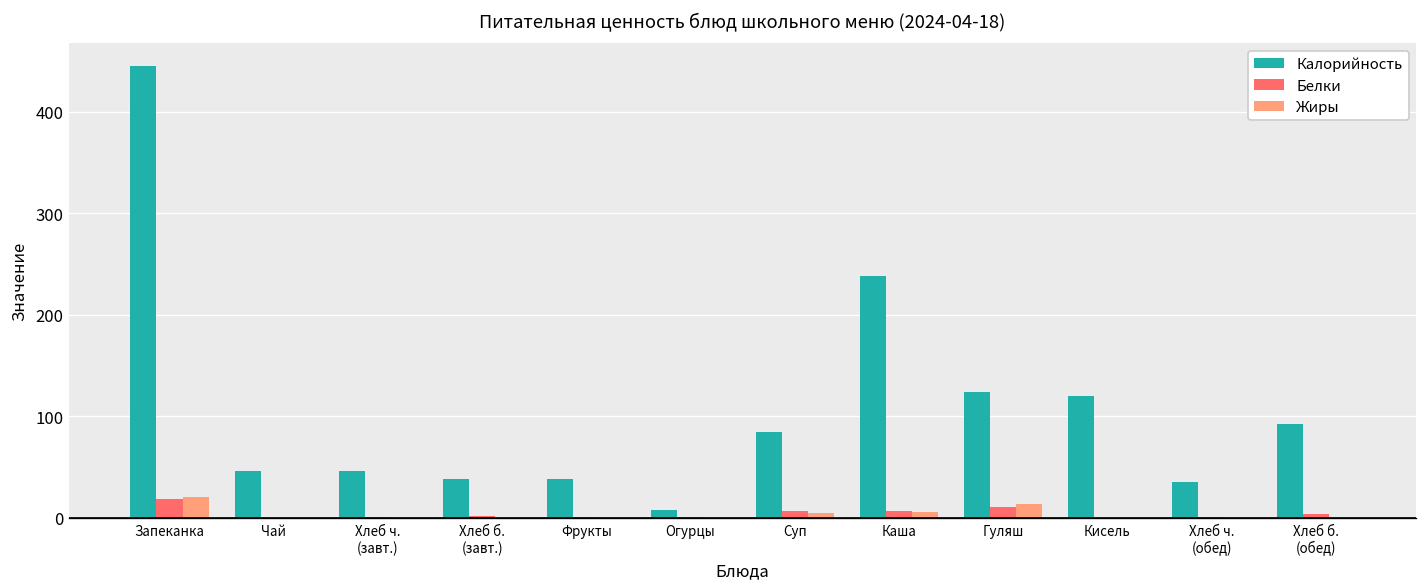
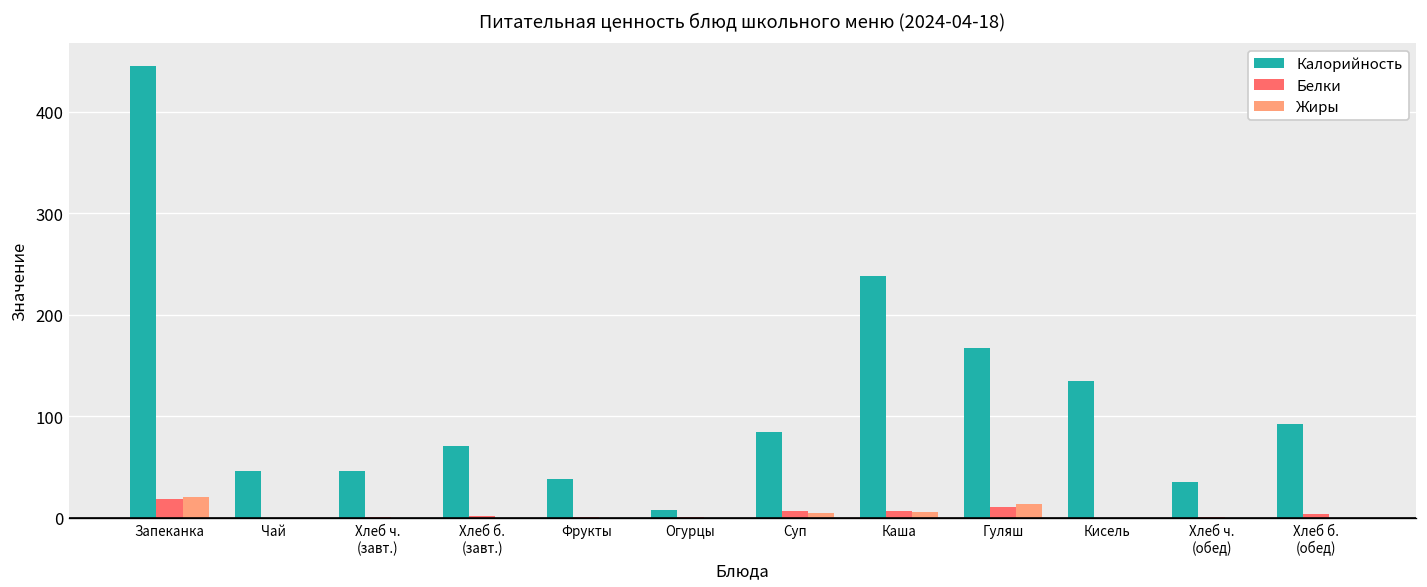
Калорийность, Хлеб б. (завт.): 40 -> 70
Калорийность, Гуляш: 120 -> 170
Калорийность, Кисель: 120 -> 140
